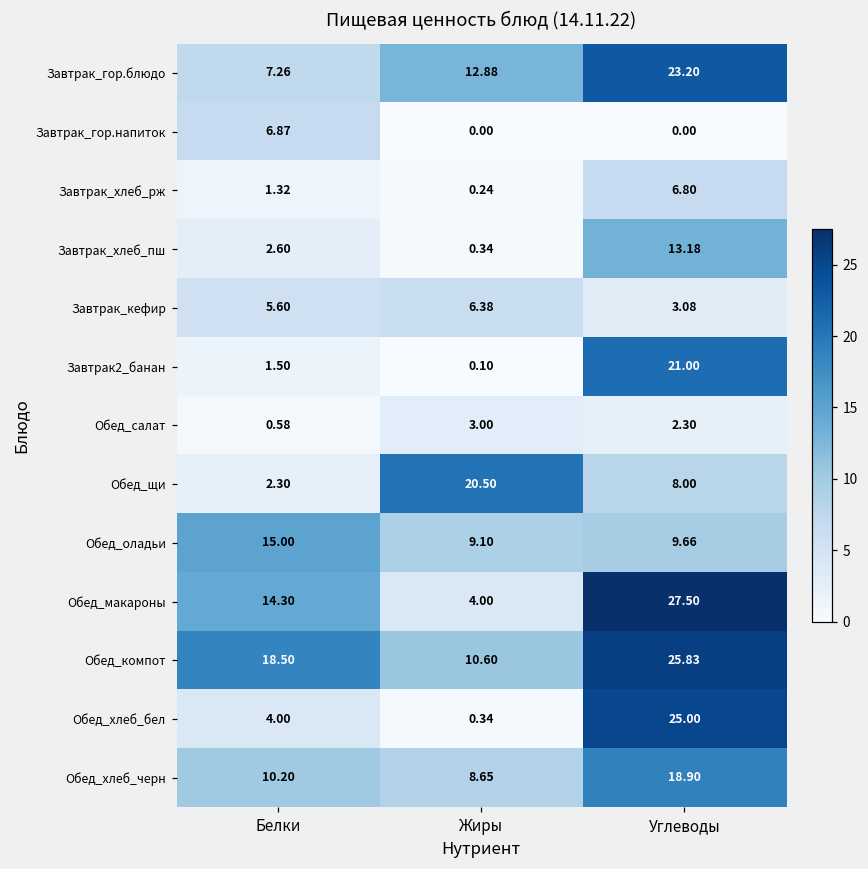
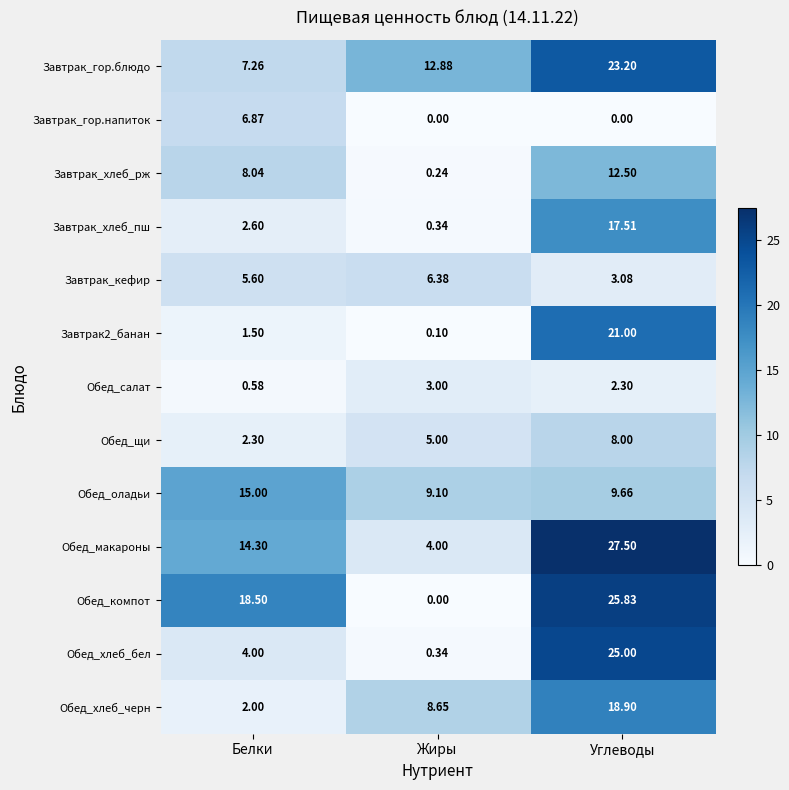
Завтрак_хлеб_рж, Белки: 1.32 -> 8.04
Завтрак_хлеб_рж, Углеводы: 6.80 -> 12.50
Завтрак_хлеб_пш, Углеводы: 13.18 -> 17.51
Обед_щи, Жиры: 20.50 -> 5.00
Обед_компот, Жиры: 10.60 -> 0.00
Обед_хлеб_черн, Белки: 10.20 -> 2.00
